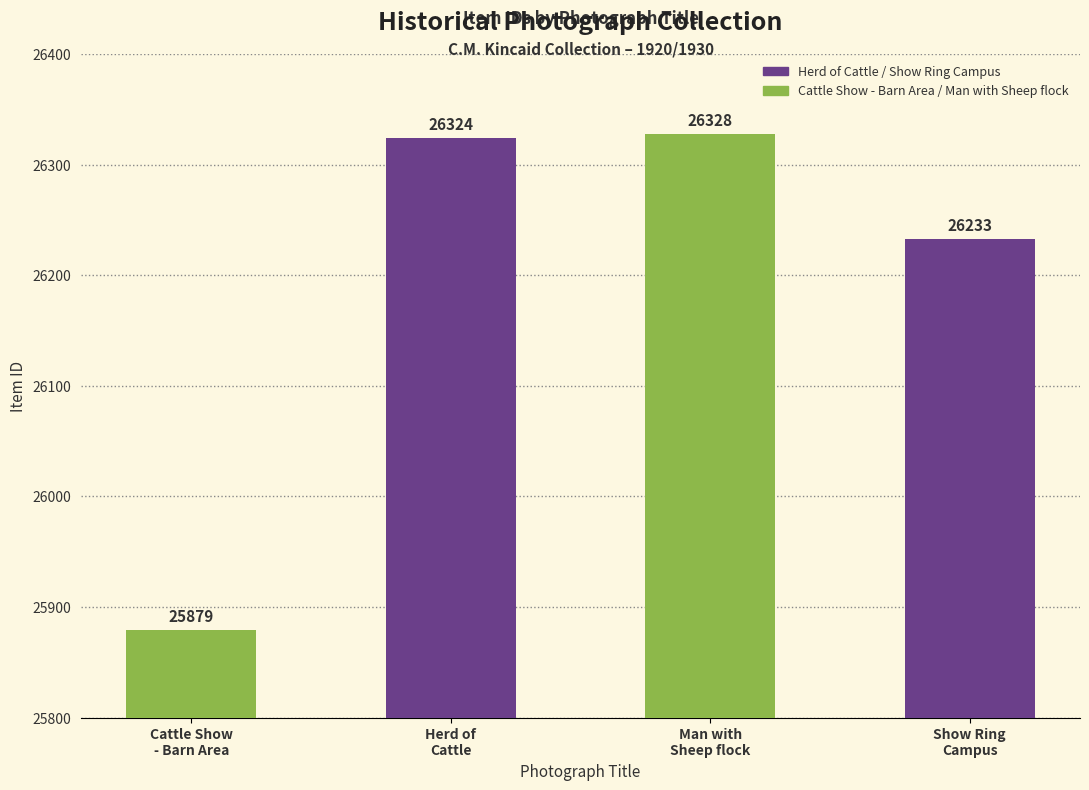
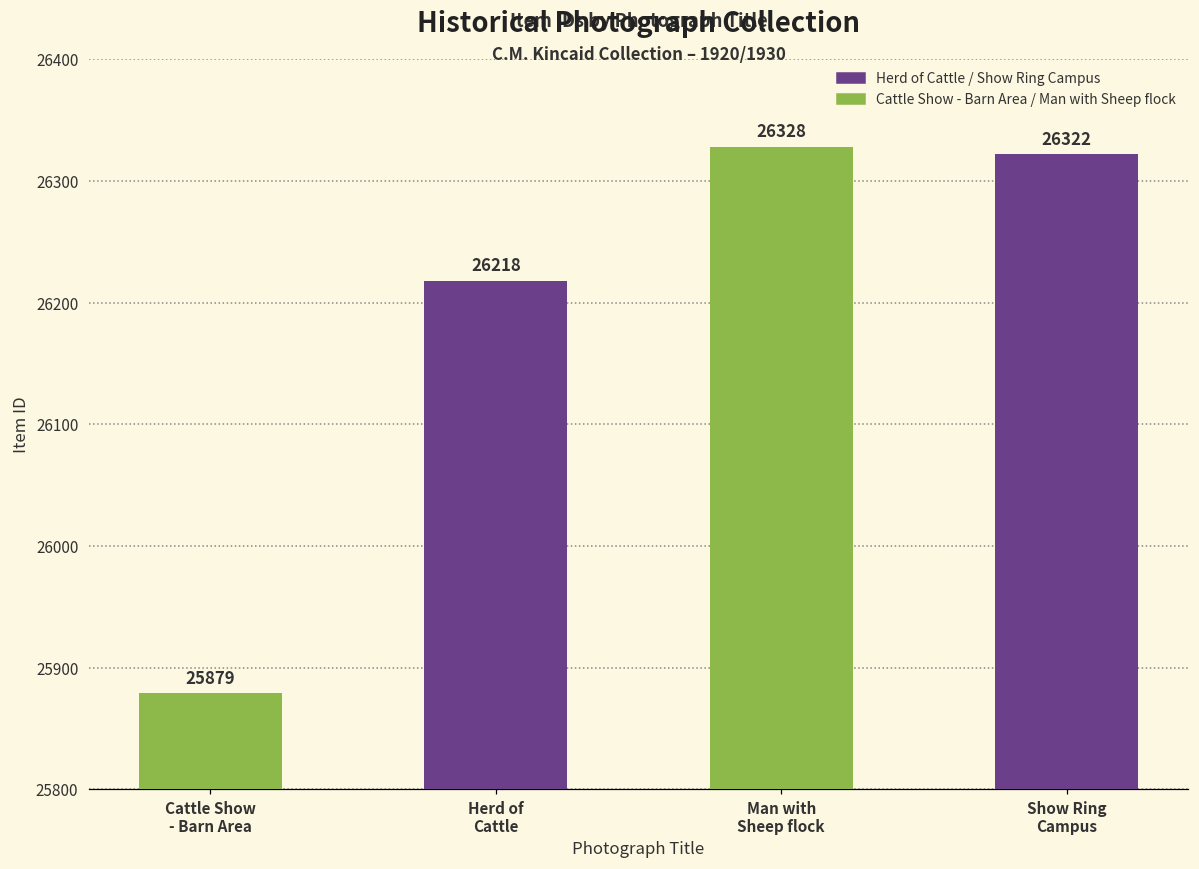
Herd of Cattle: 26324 -> 26218
Show Ring Campus: 26233 -> 26322
